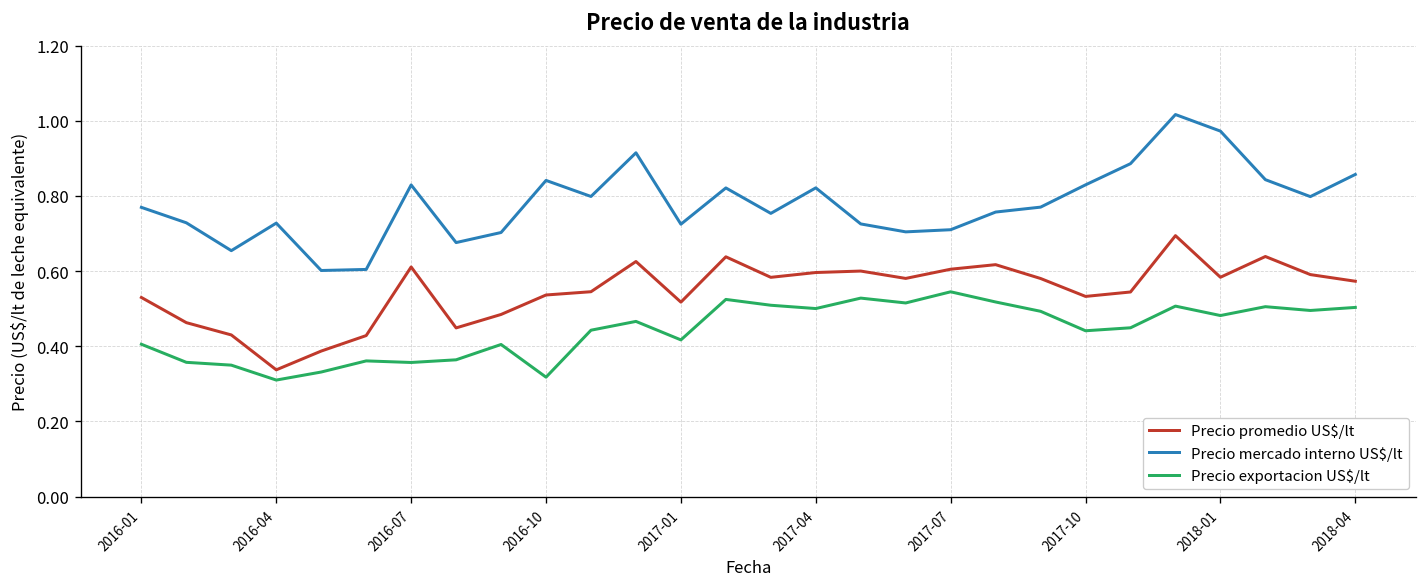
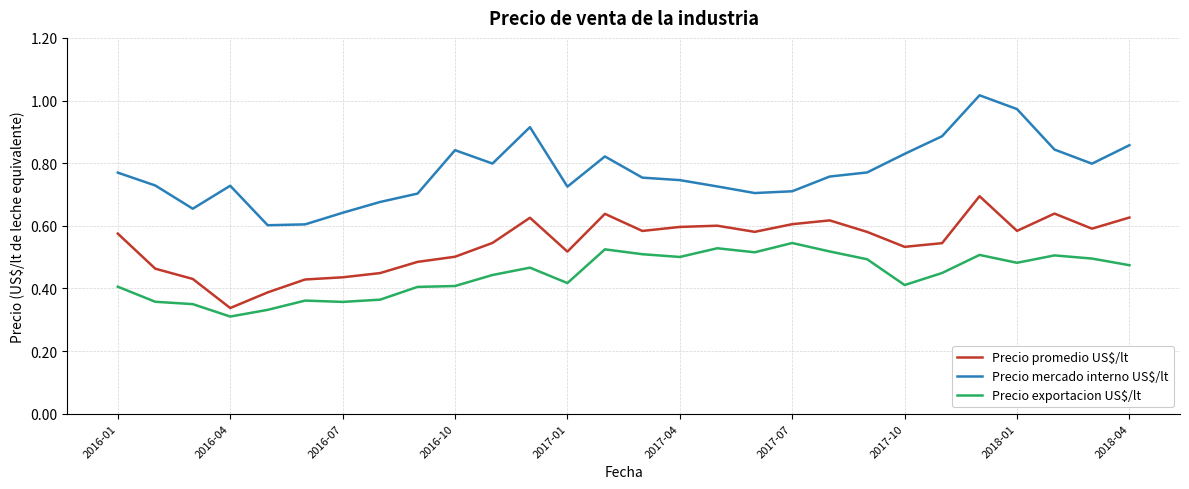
Precio promedio US$/lt, 2016-01: 0.53 -> 0.57
Precio promedio US$/lt, 2016-07: 0.61 -> 0.44
Precio mercado interno US$/lt, 2016-07: 0.83 -> 0.64
Precio promedio US$/lt, 2016-10: 0.54 -> 0.50
Precio exportacion US$/lt, 2016-10: 0.32 -> 0.41
Precio mercado interno US$/lt, 2017-04: 0.82 -> 0.75
Precio exportacion US$/lt, 2017-10: 0.44 -> 0.41
Precio promedio US$/lt, 2018-04: 0.57 -> 0.63
Precio exportacion US$/lt, 2018-04: 0.50 -> 0.47
